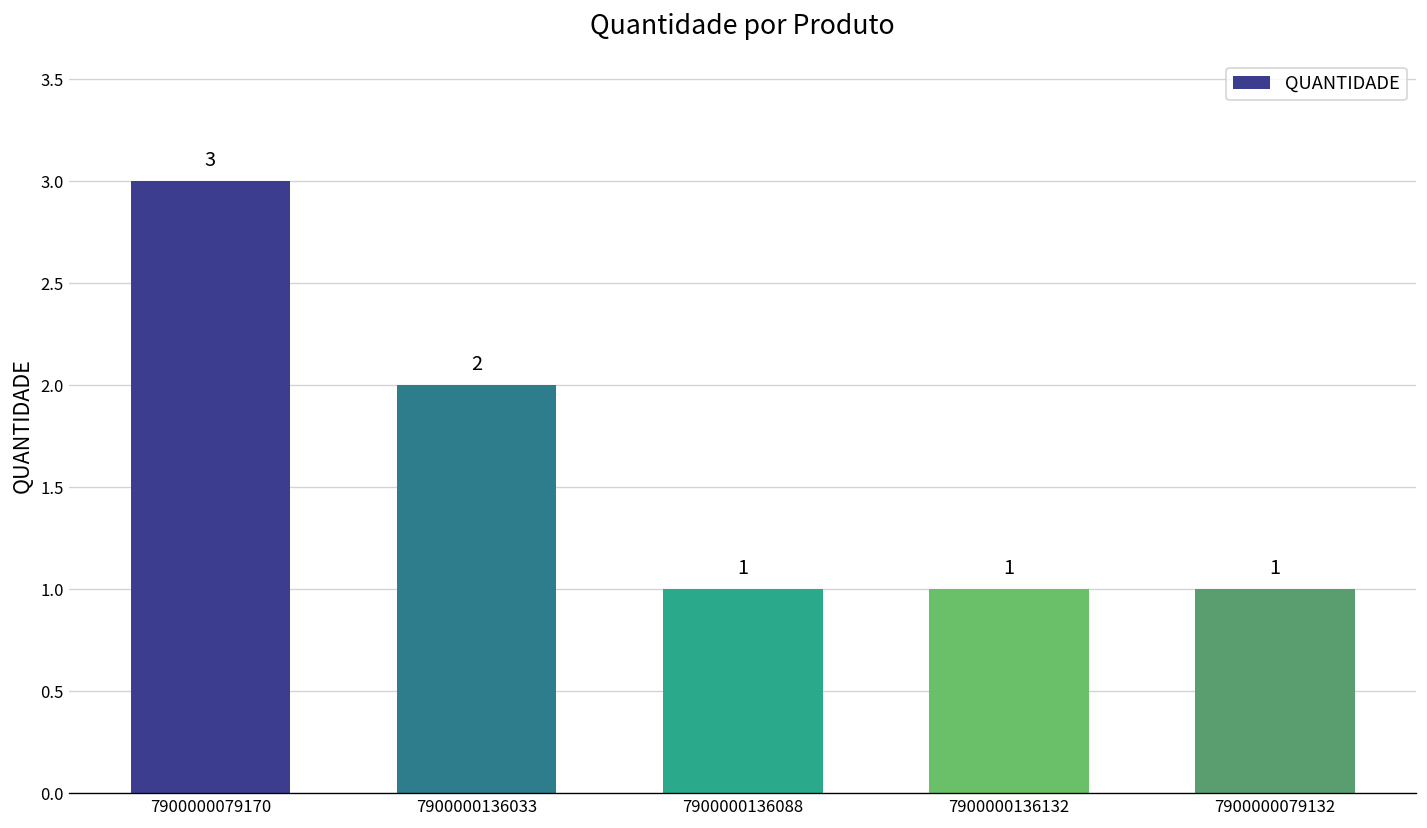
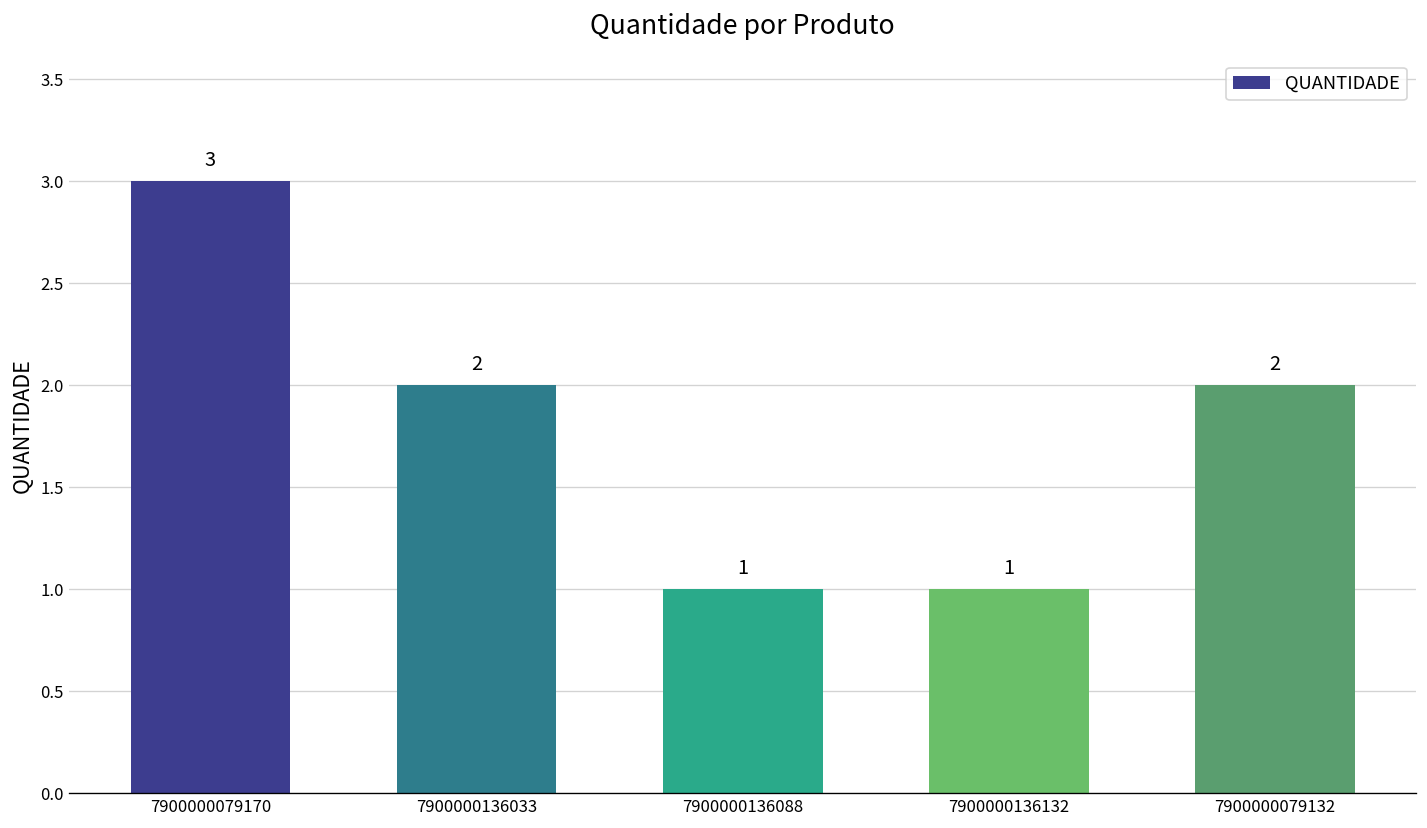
7900000079132: 1 -> 2
